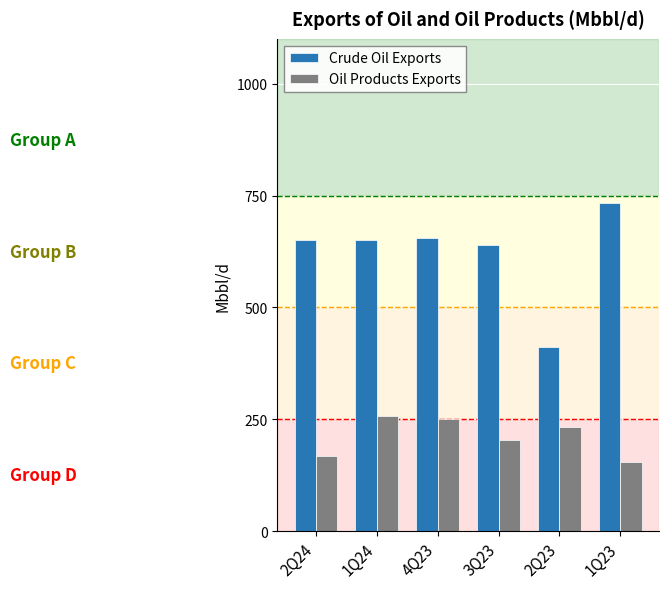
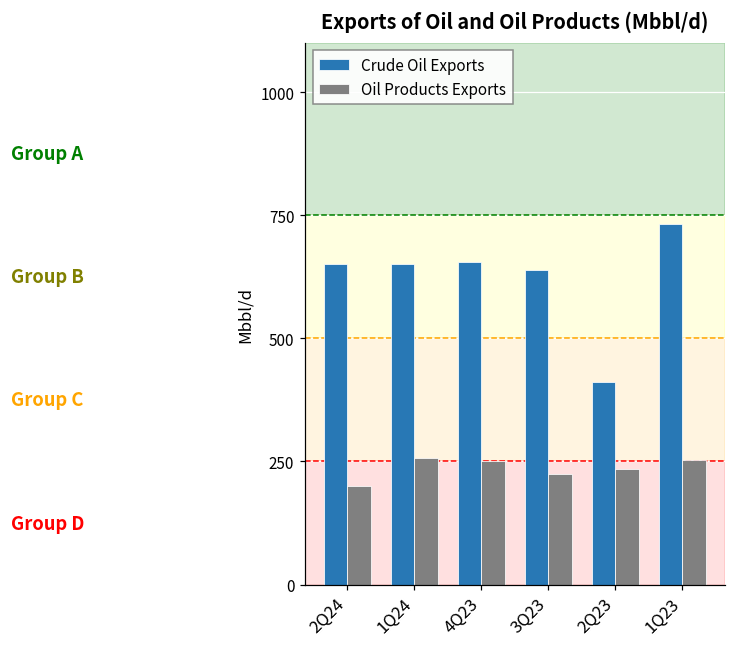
Oil Products Exports, 2Q24: 170 -> 200
Oil Products Exports, 3Q23: 200 -> 220
Oil Products Exports, 1Q23: 150 -> 250
